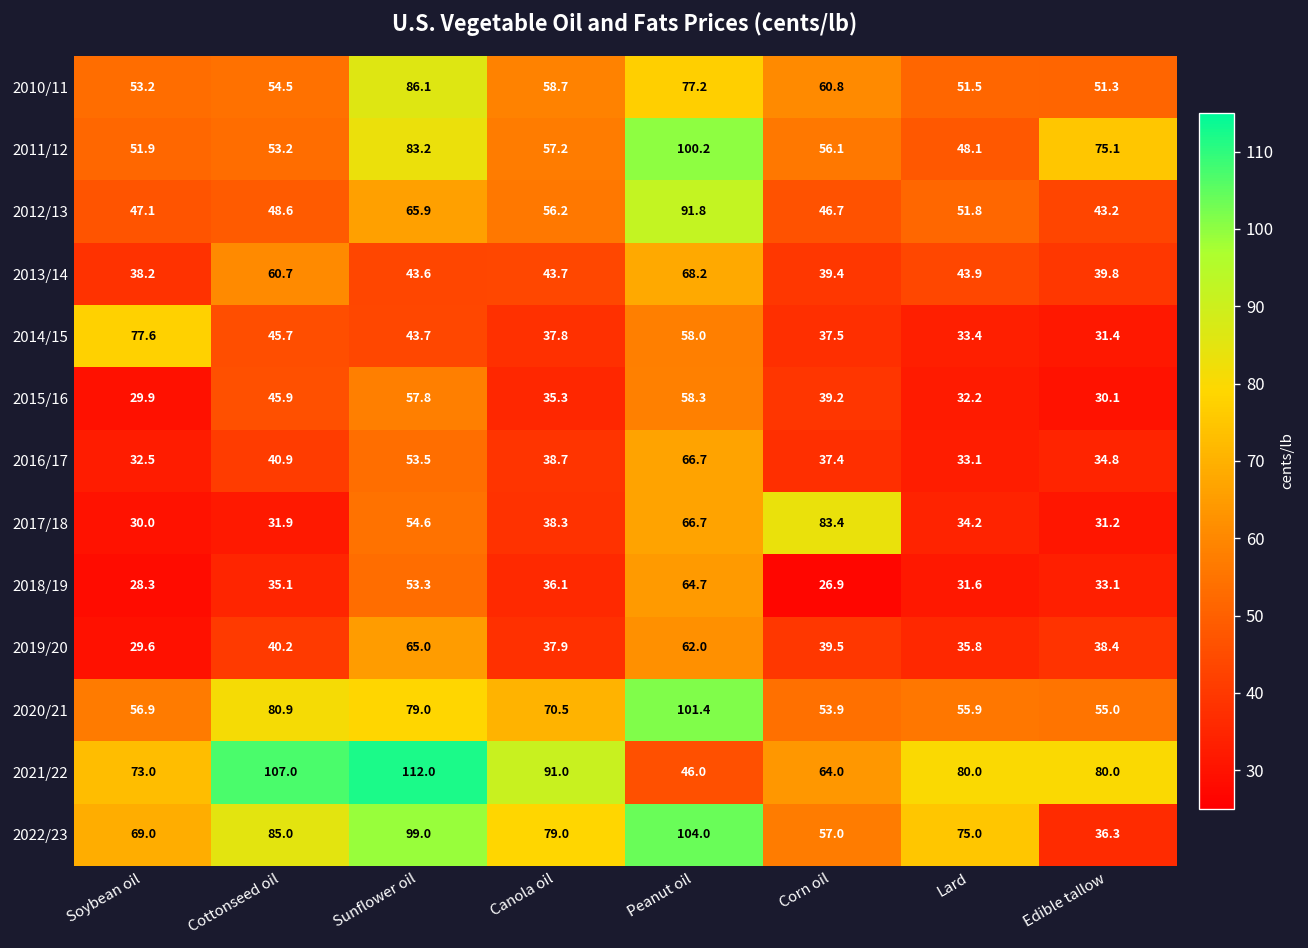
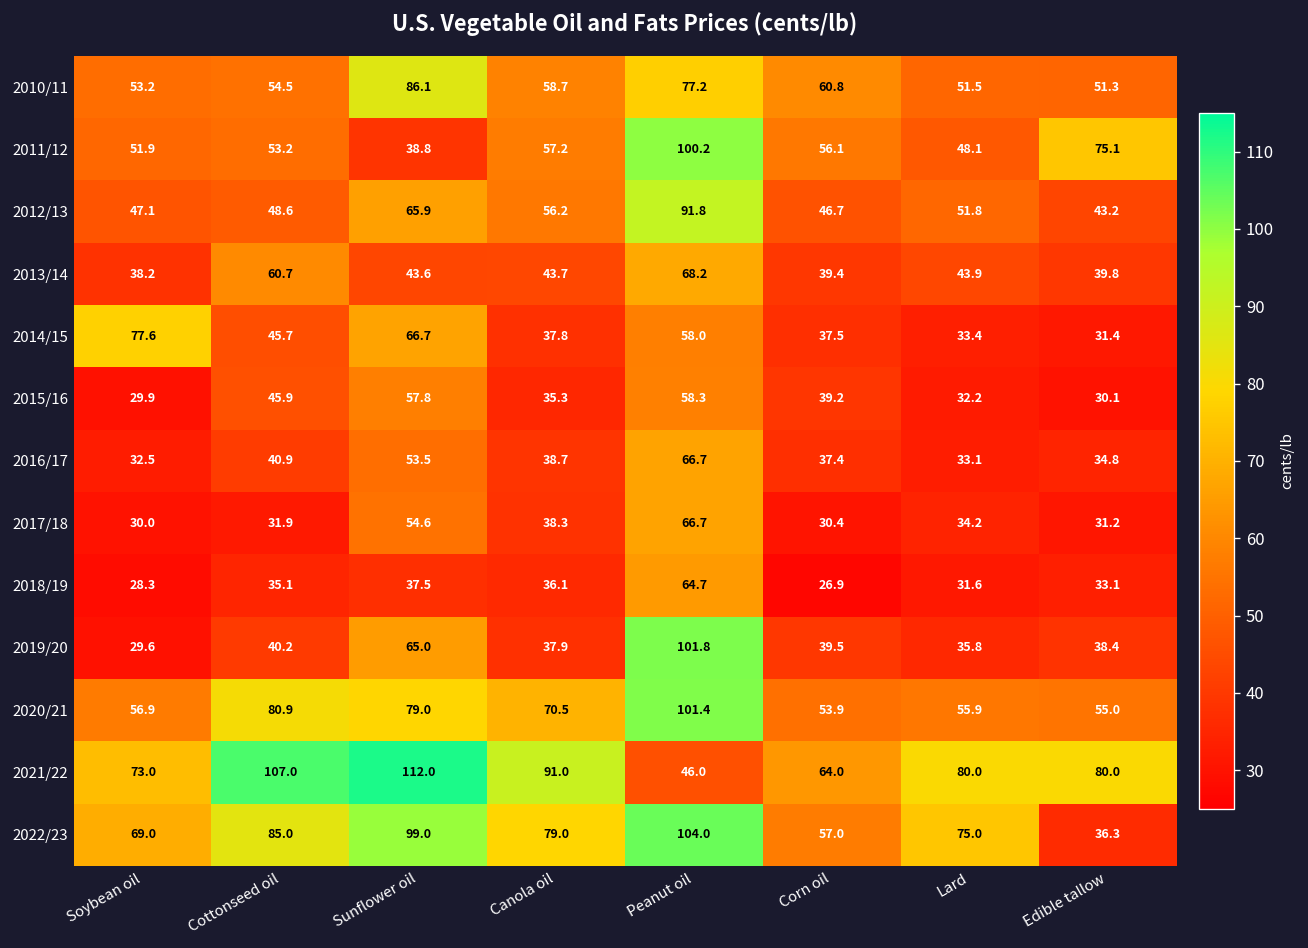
2011/12, Sunflower oil: 83.2 -> 38.8
2014/15, Sunflower oil: 43.7 -> 66.7
2017/18, Corn oil: 83.4 -> 30.4
2018/19, Sunflower oil: 53.3 -> 37.5
2019/20, Peanut oil: 62.0 -> 101.8
